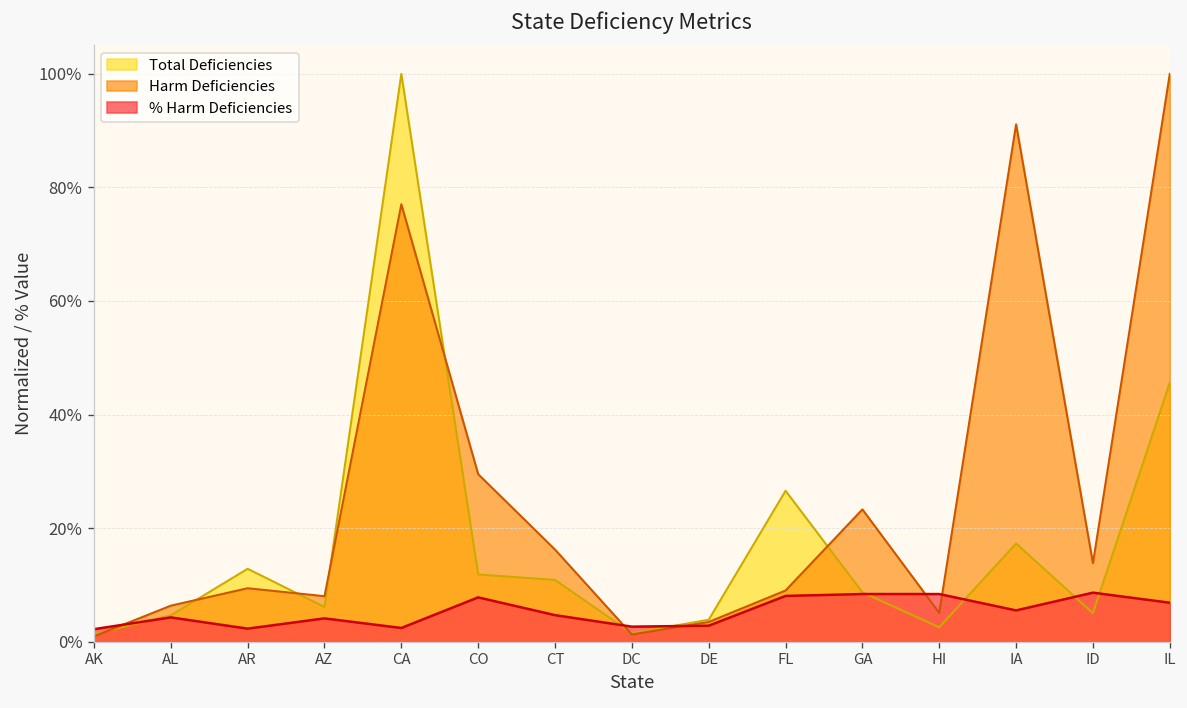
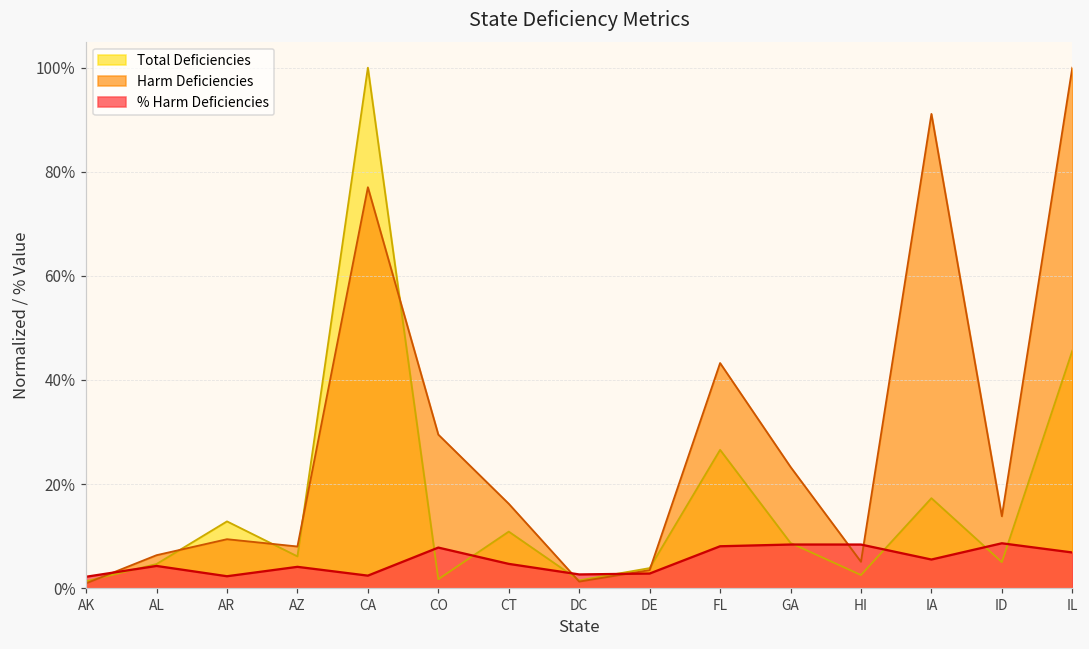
Total Deficiencies, CO: 12% -> 2%
Harm Deficiencies, FL: 9% -> 43%
